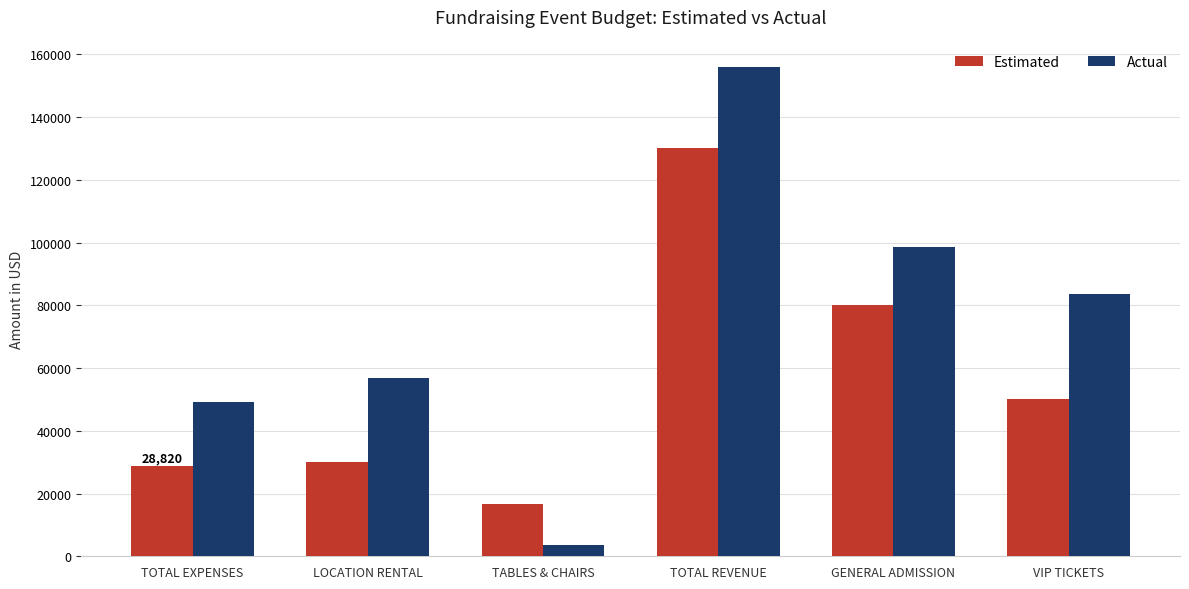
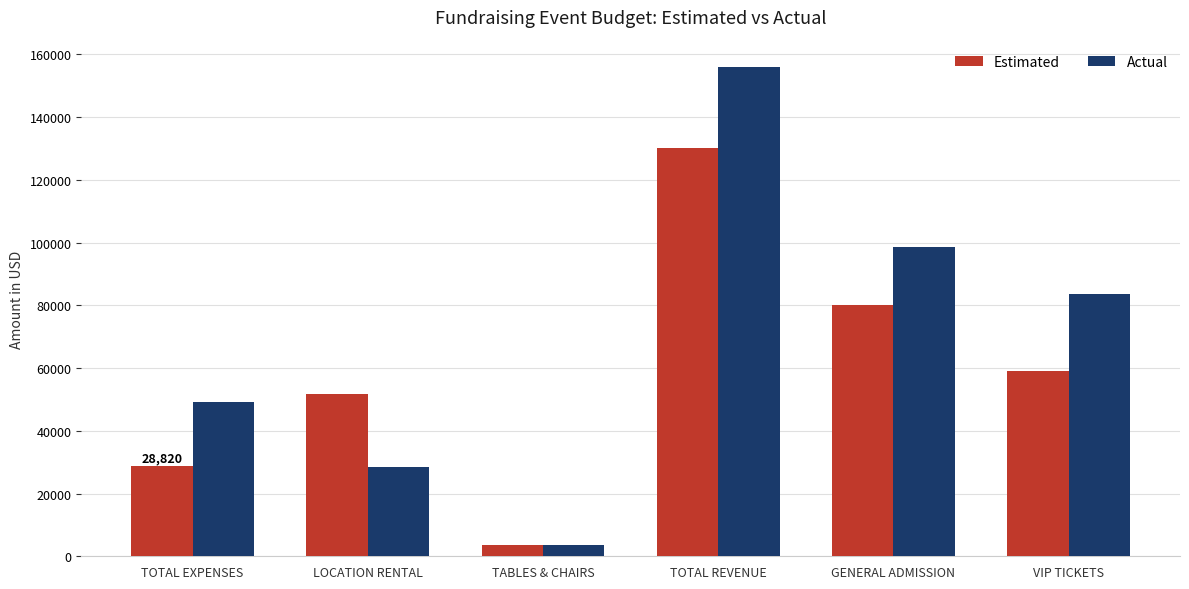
Estimated, LOCATION RENTAL: 30000 -> 52000
Actual, LOCATION RENTAL: 57000 -> 29000
Estimated, TABLES & CHAIRS: 17000 -> 4000
Estimated, VIP TICKETS: 50000 -> 59000
